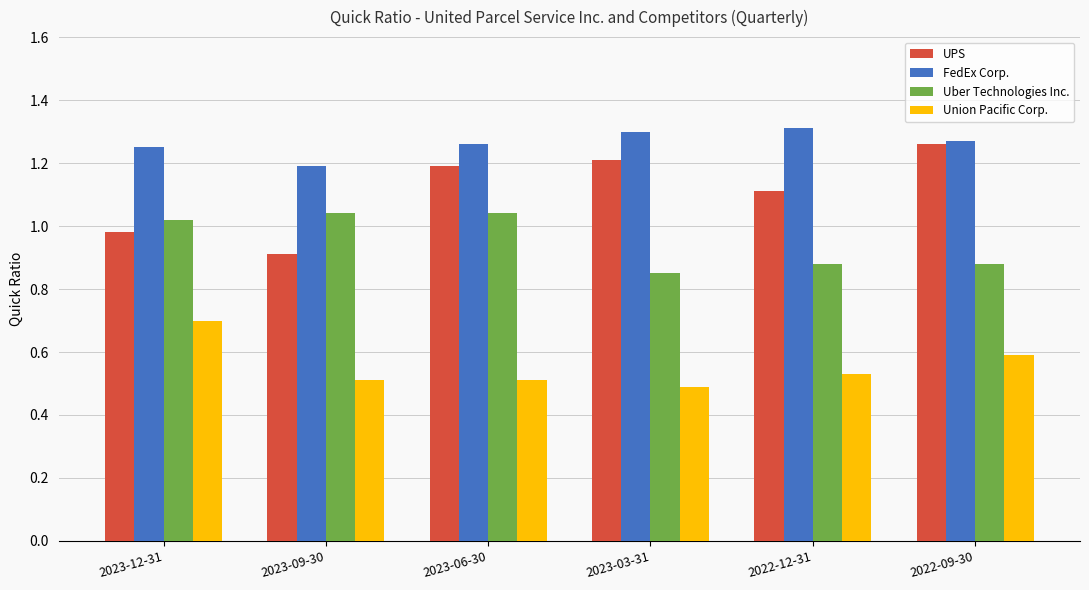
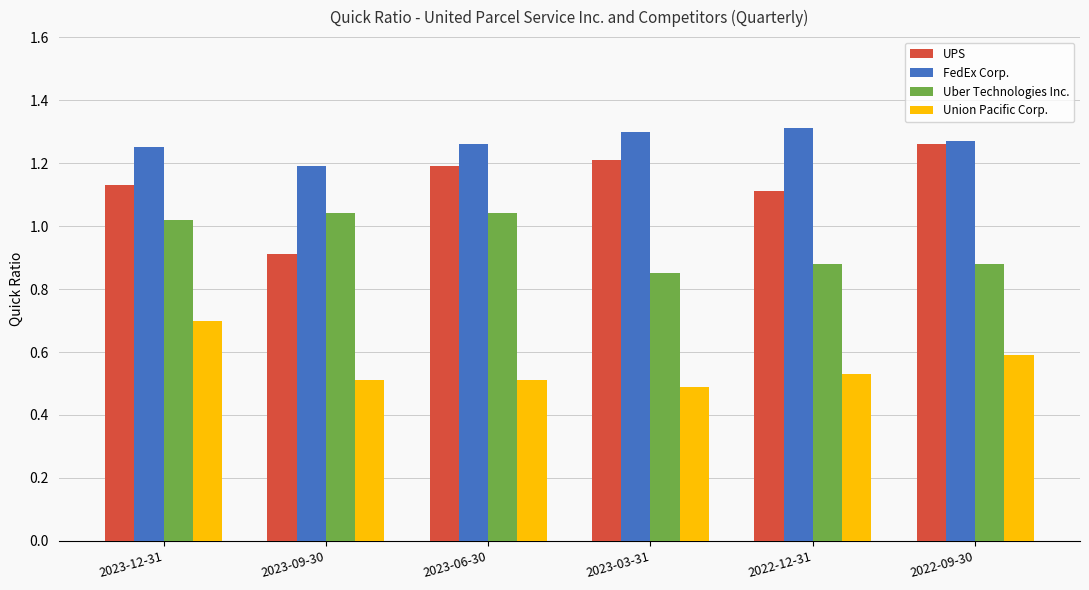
UPS, 2023-12-31: 0.98 -> 1.13
